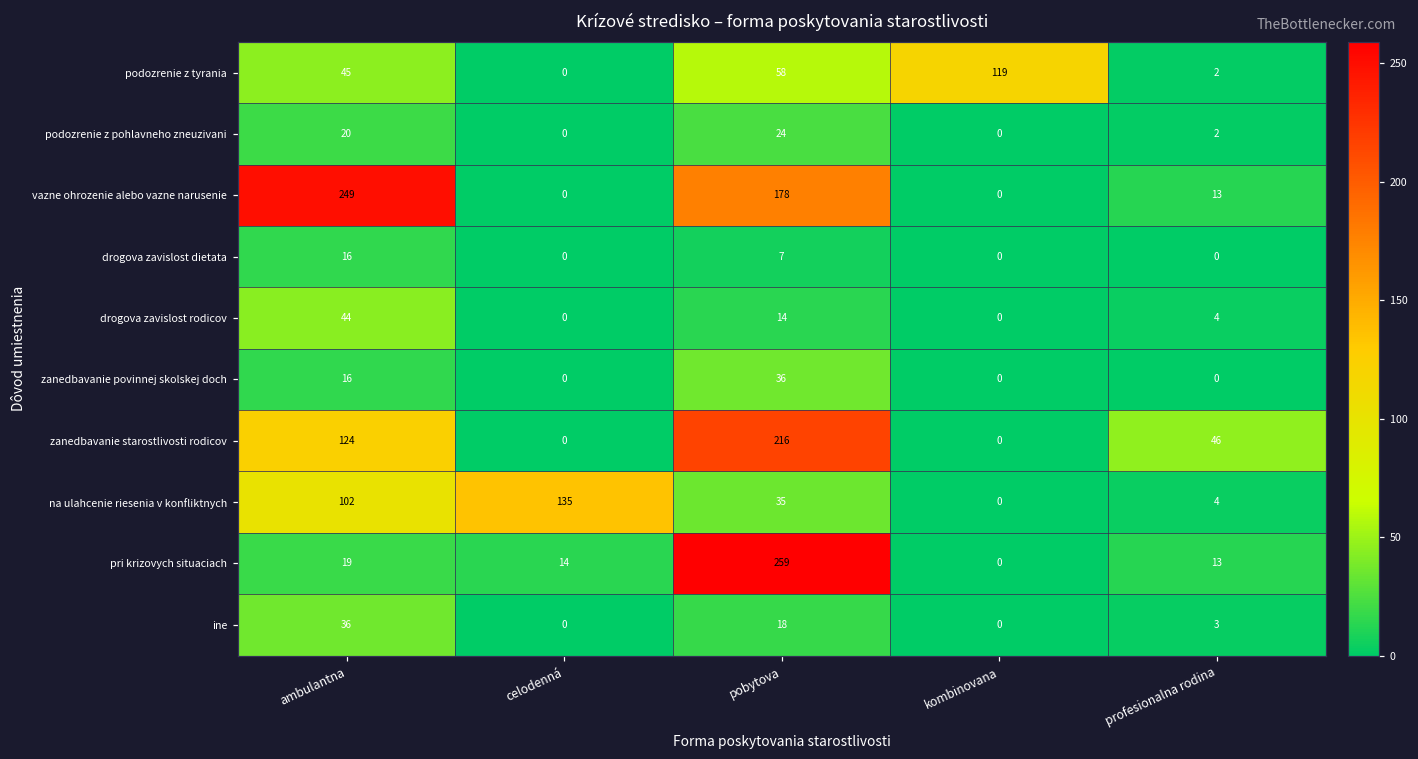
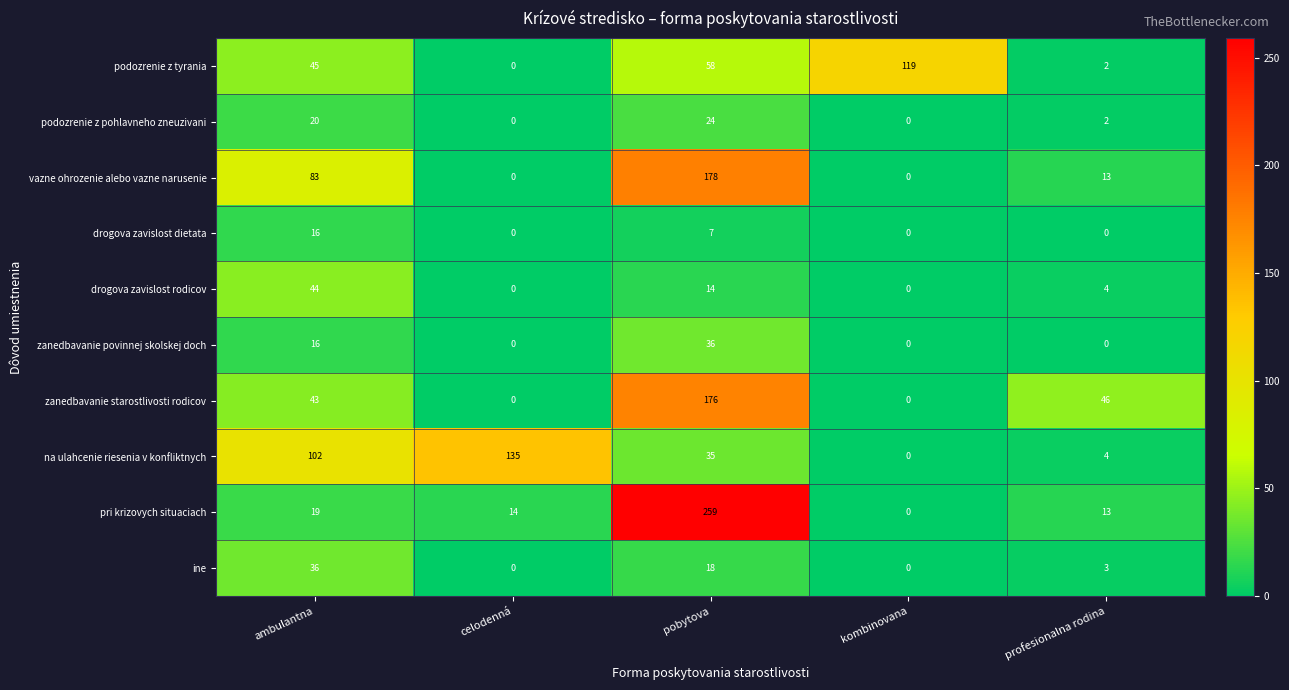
vazne ohrozenie alebo vazne narusenie, ambulantna: 249 -> 83
zanedbavanie starostlivosti rodicov, ambulantna: 124 -> 43
zanedbavanie starostlivosti rodicov, pobytova: 216 -> 176
